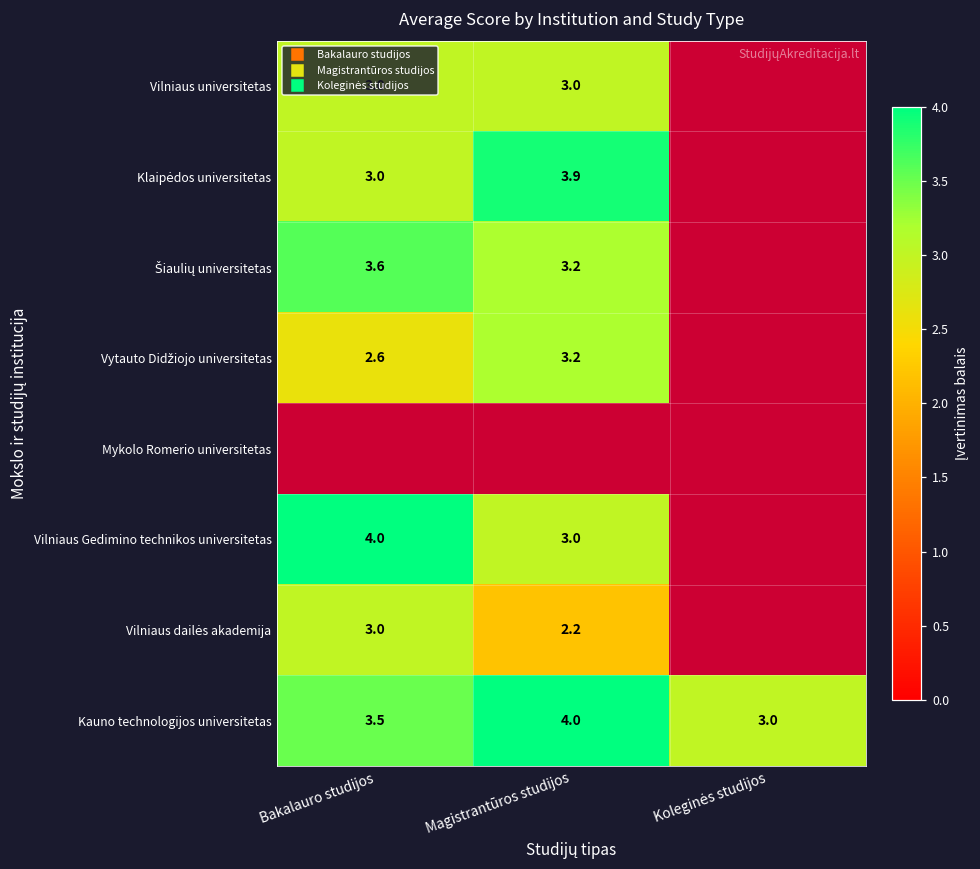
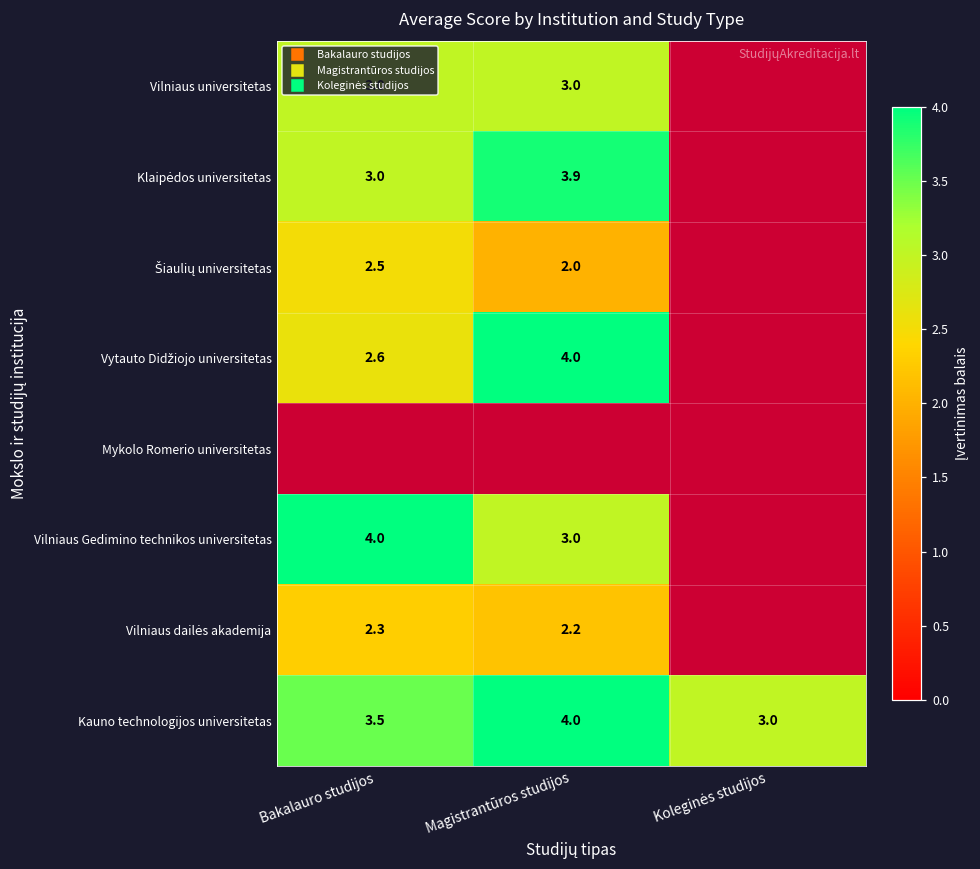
Šiaulių universitetas, Bakalauro studijos: 3.6 -> 2.5
Šiaulių universitetas, Magistrantūros studijos: 3.2 -> 2.0
Vytauto Didžiojo universitetas, Magistrantūros studijos: 3.2 -> 4.0
Vilniaus dailės akademija, Bakalauro studijos: 3.0 -> 2.3
